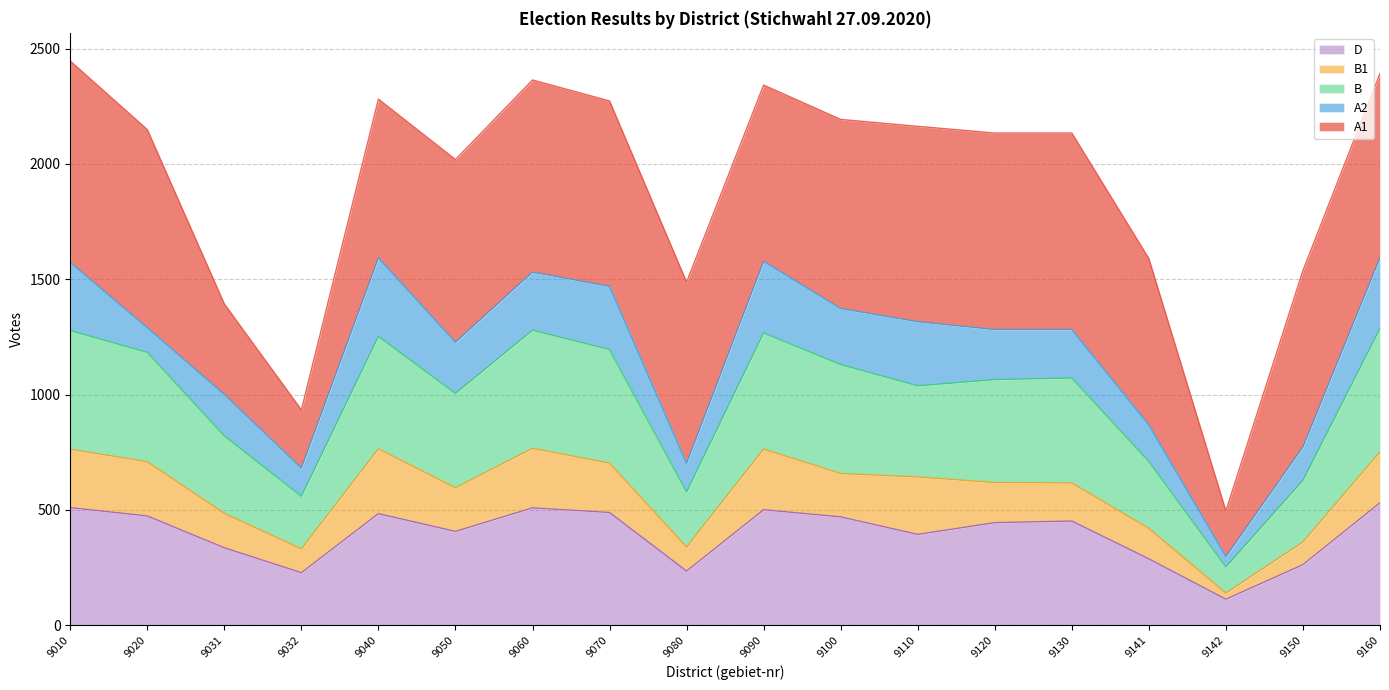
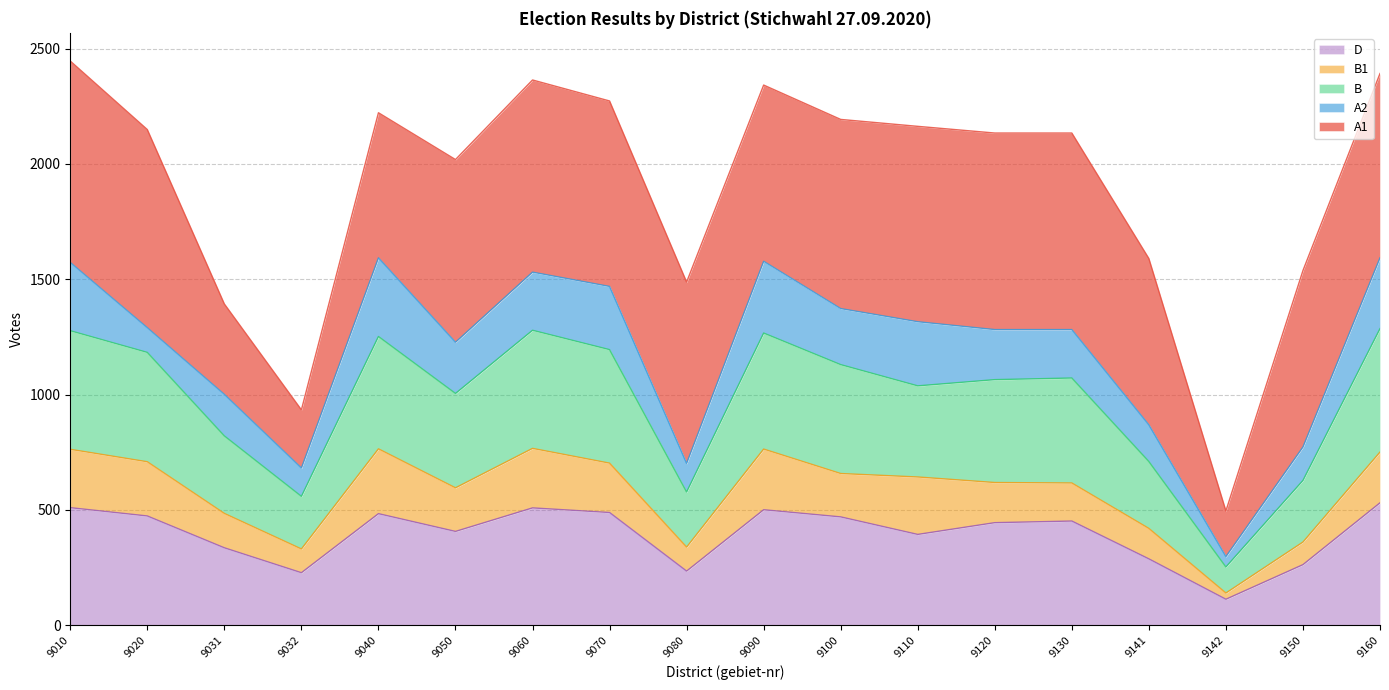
A1, 9040: 690 -> 630
